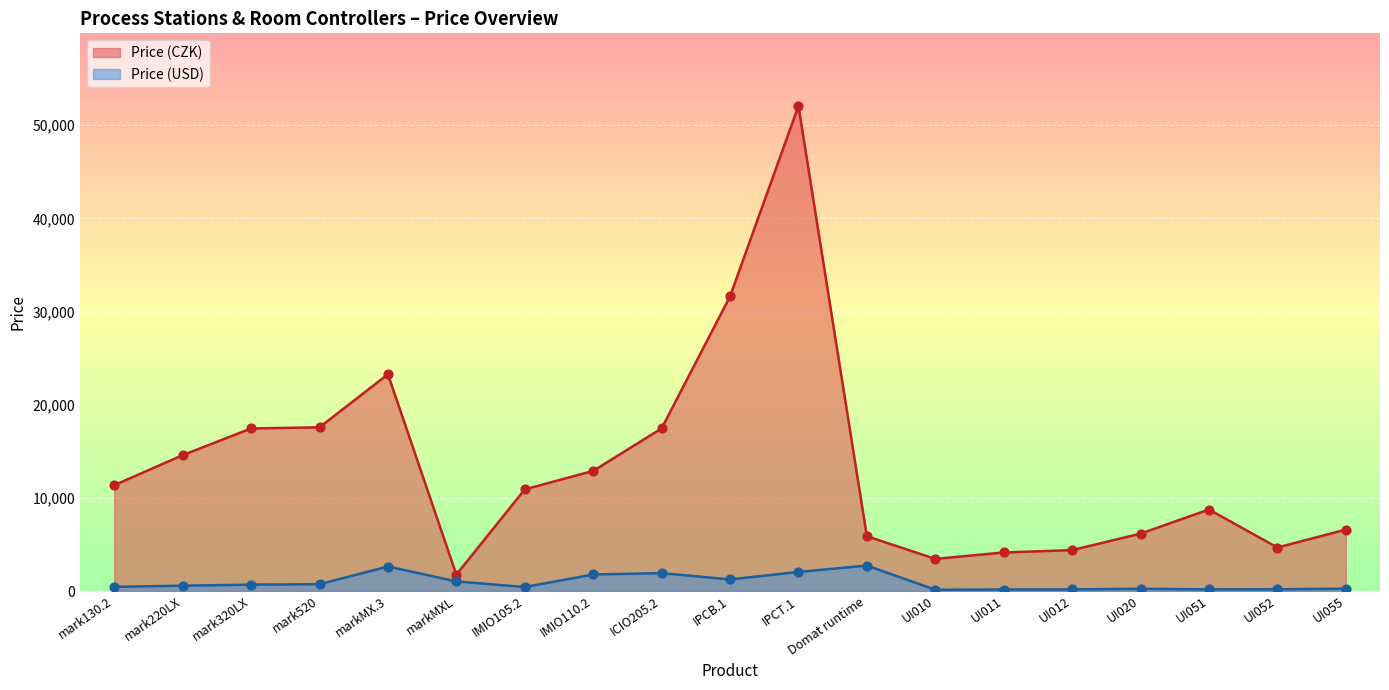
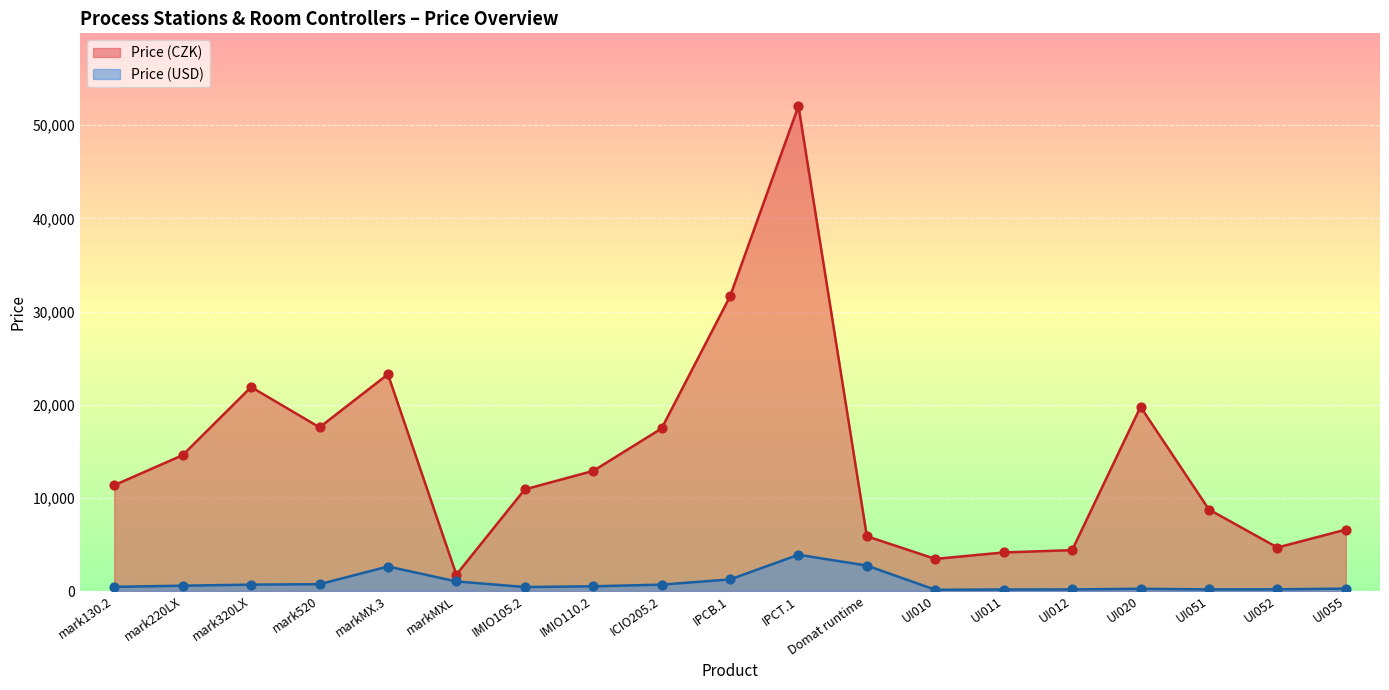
Price (CZK), mark320LX: 17,000 -> 22,000
Price (USD), IMIO110.2: 2,000 -> 1,000
Price (USD), ICIO205.2: 2,000 -> 1,000
Price (USD), IPCT.1: 2,000 -> 4,000
Price (CZK), UI020: 6,000 -> 20,000
